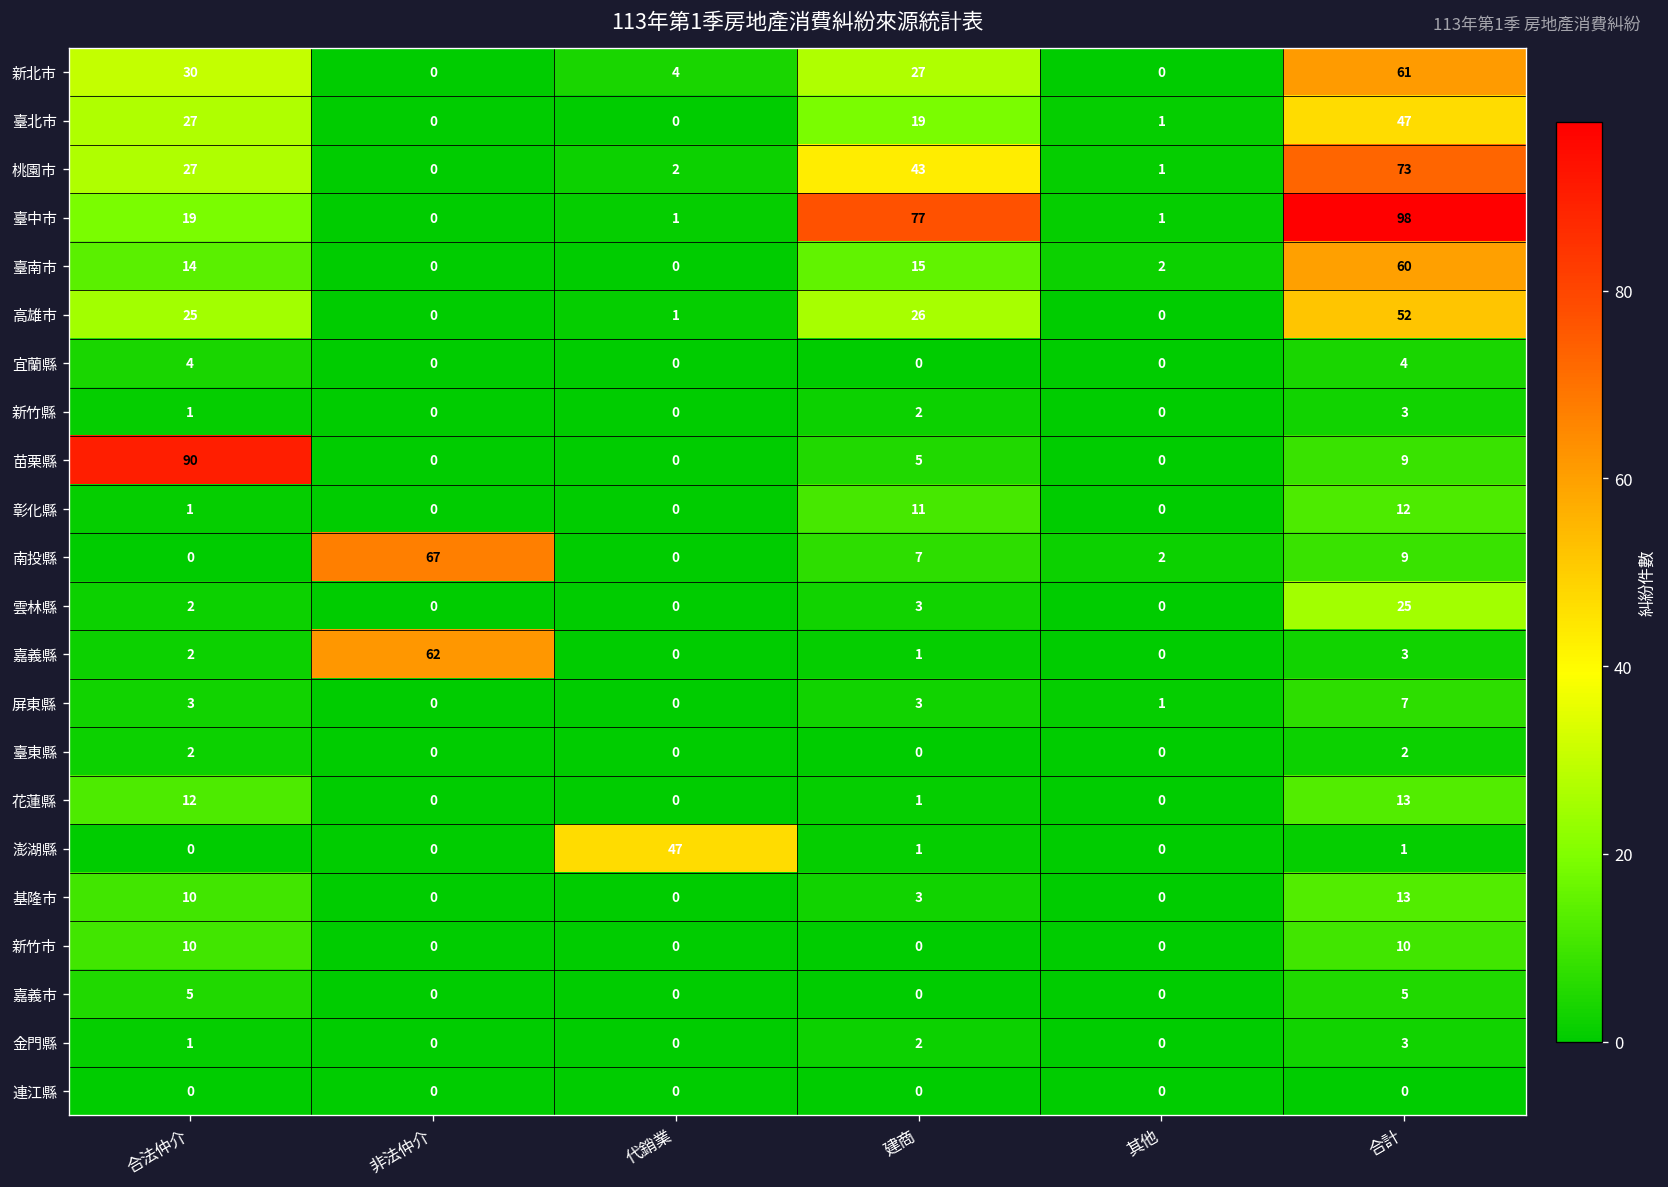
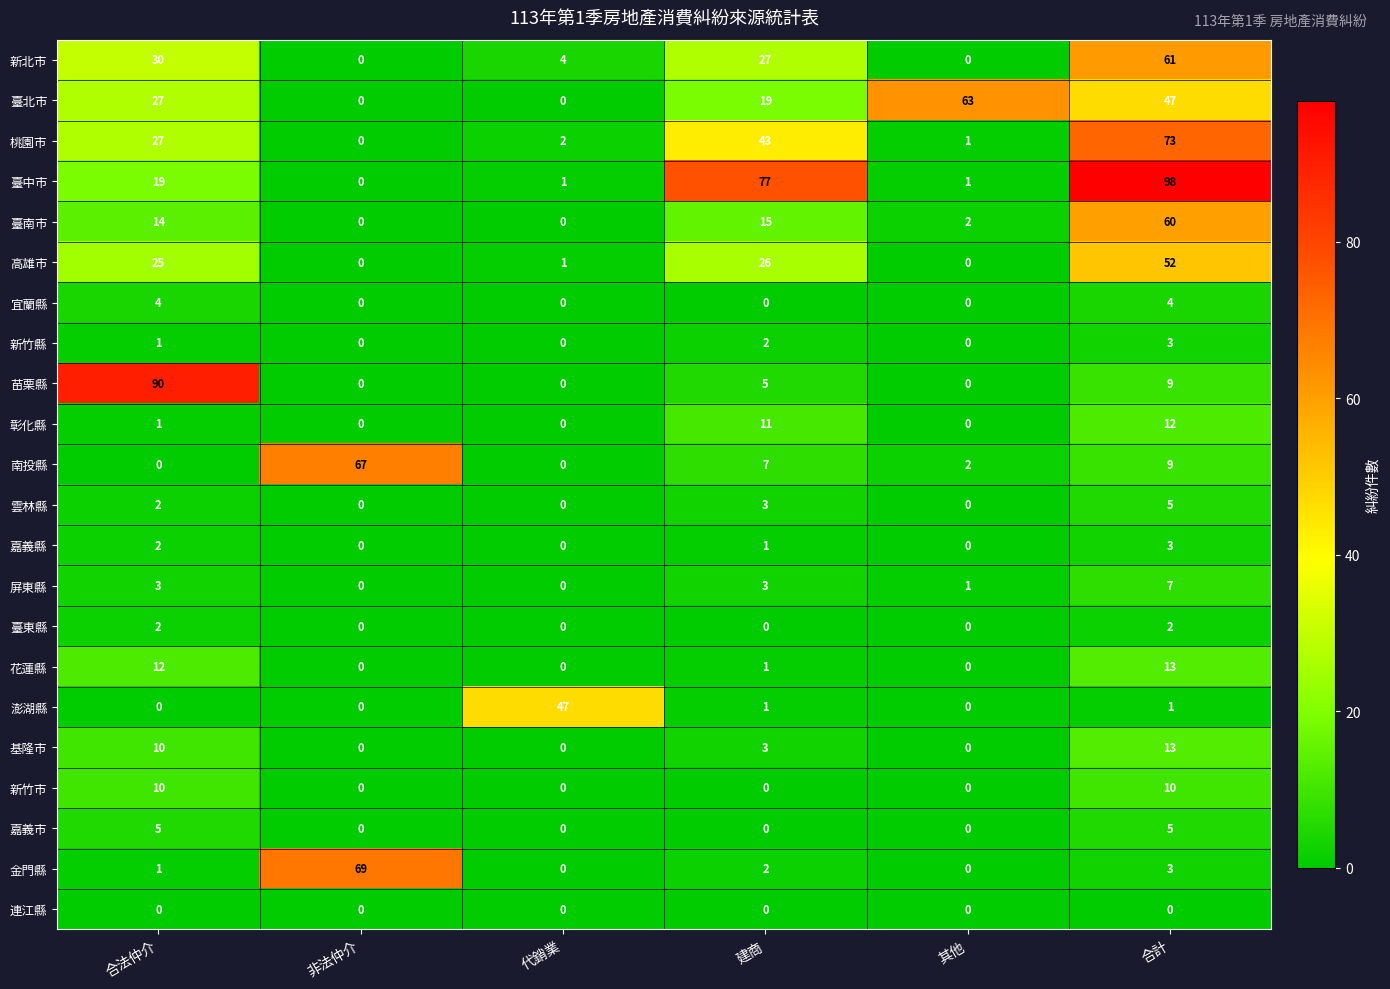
臺北市, 其他: 1 -> 63
雲林縣, 合計: 25 -> 5
嘉義縣, 非法仲介: 62 -> 0
金門縣, 非法仲介: 0 -> 69
